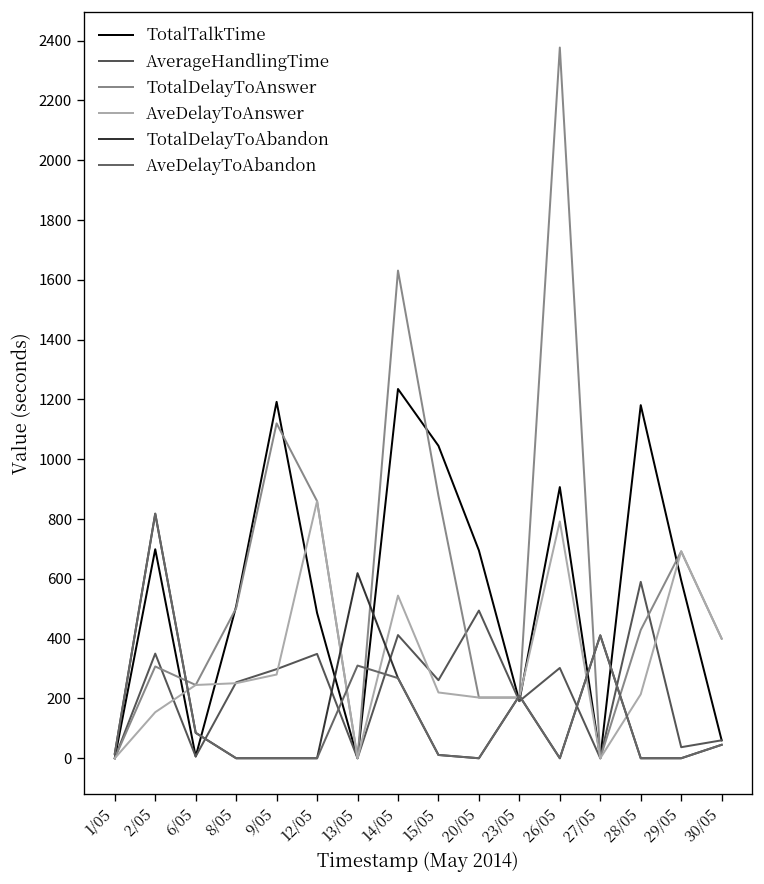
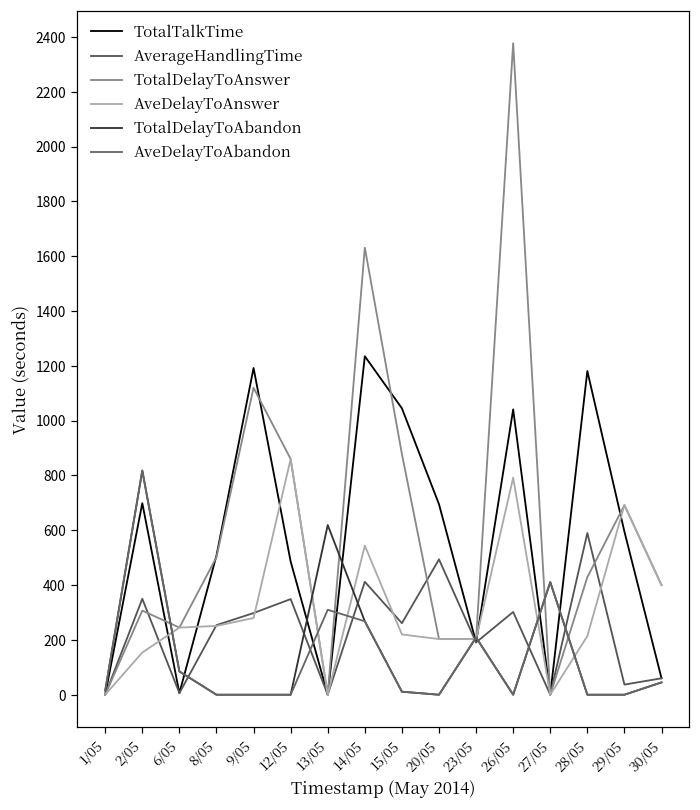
TotalTalkTime, 26/05: 910 -> 1040
